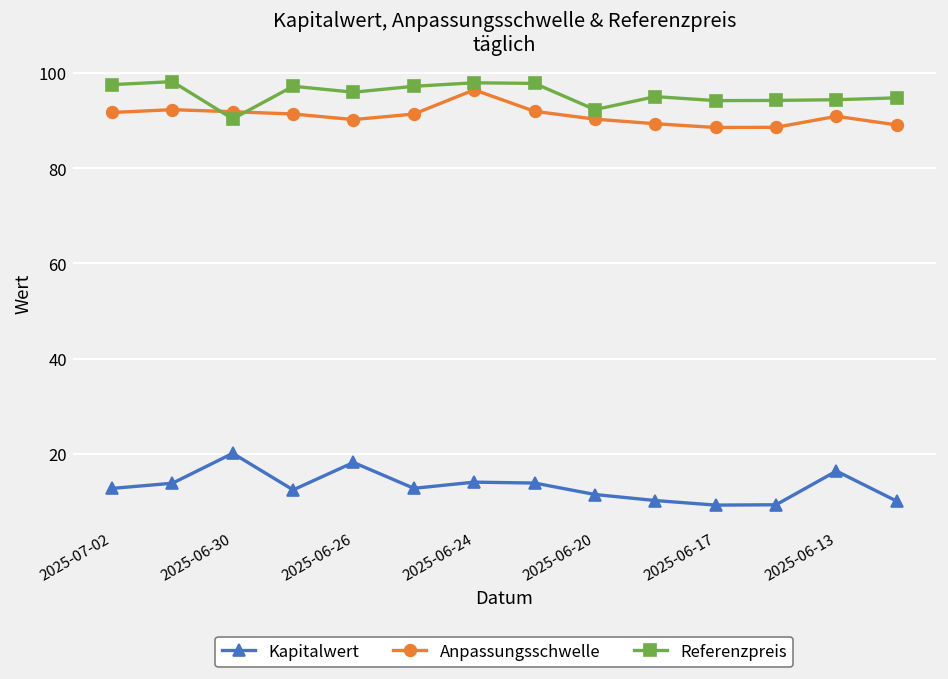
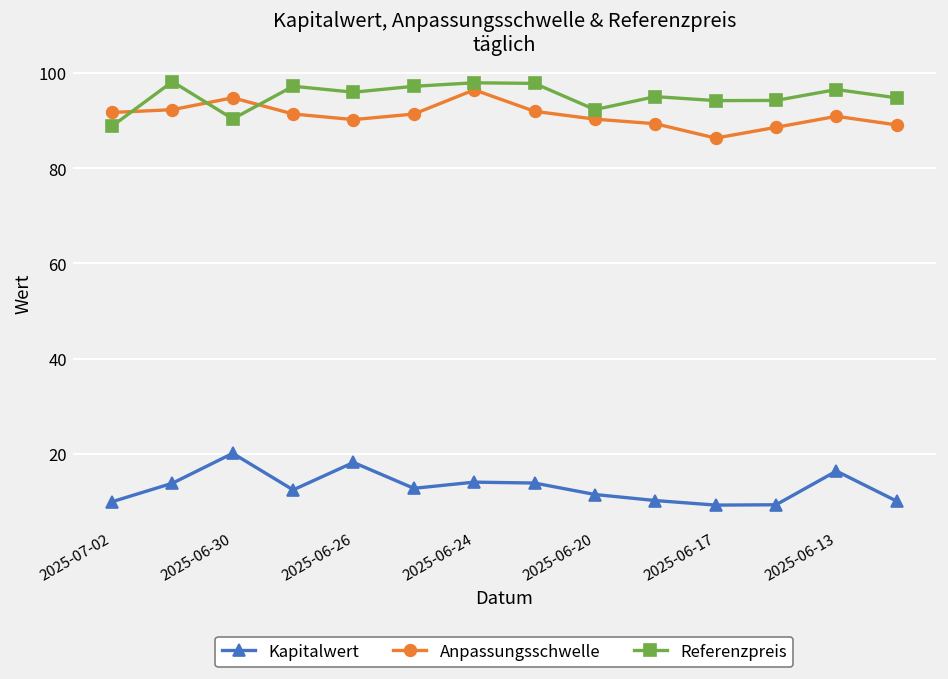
Kapitalwert, 2025-07-02: 13 -> 10
Referenzpreis, 2025-07-02: 98 -> 89
Anpassungsschwelle, 2025-06-30: 92 -> 95
Anpassungsschwelle, 2025-06-17: 89 -> 86
Referenzpreis, 2025-06-13: 94 -> 97
